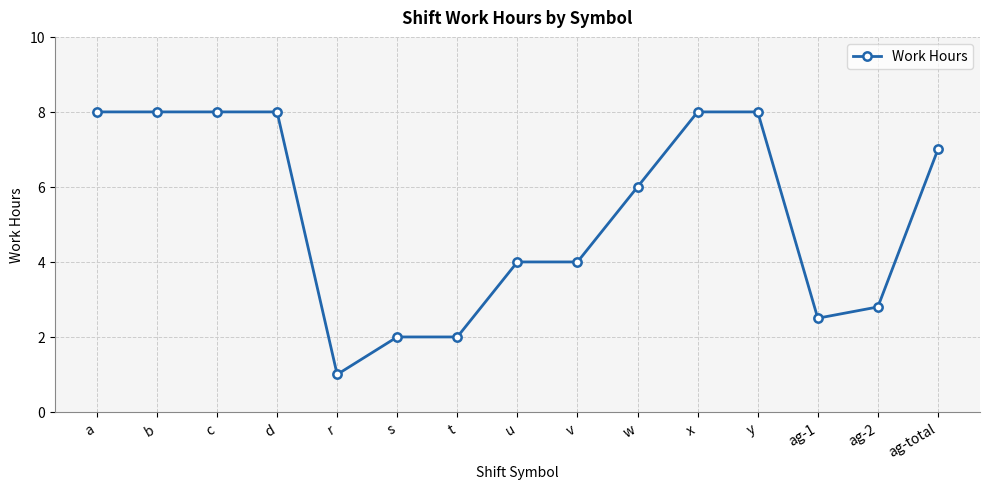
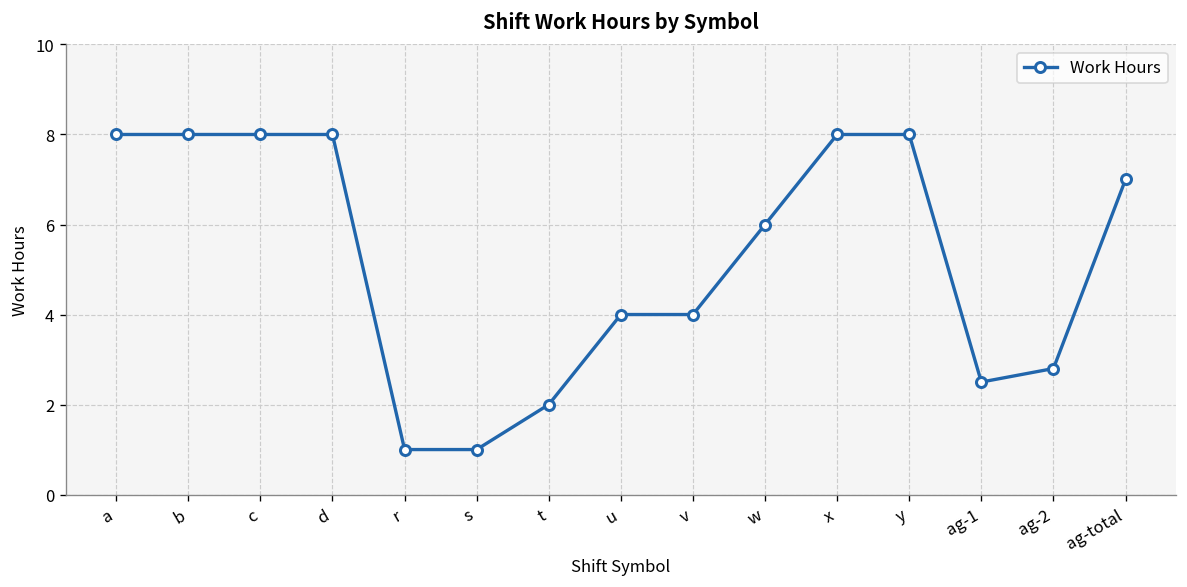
s: 2 -> 1
